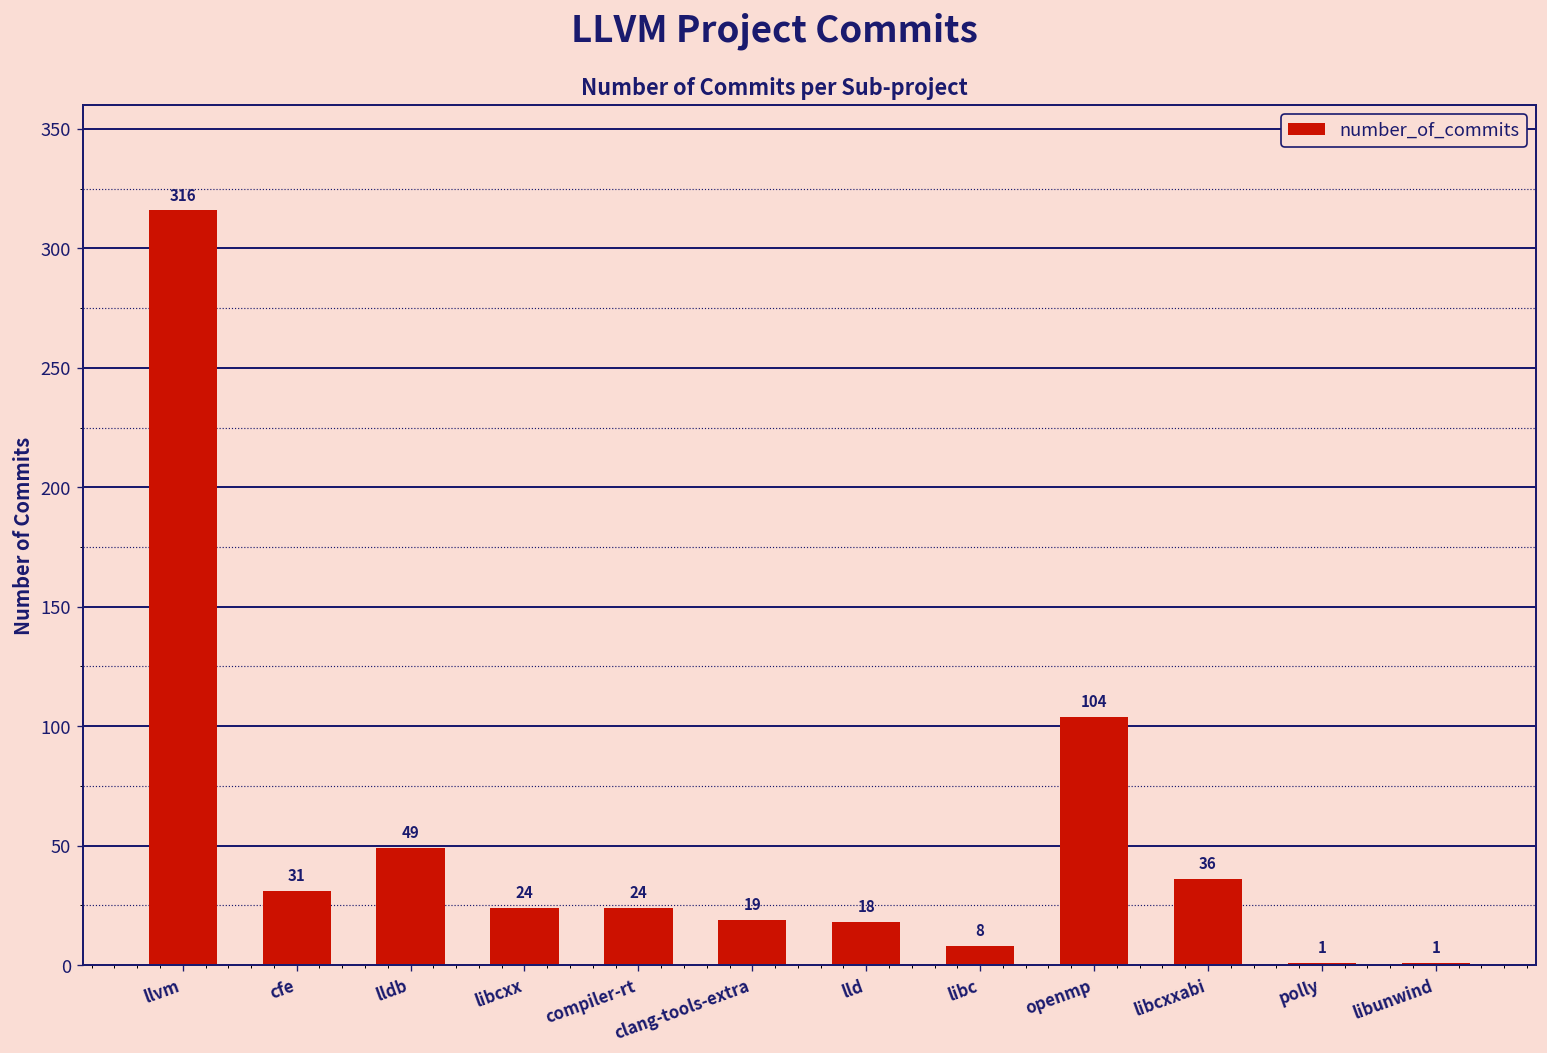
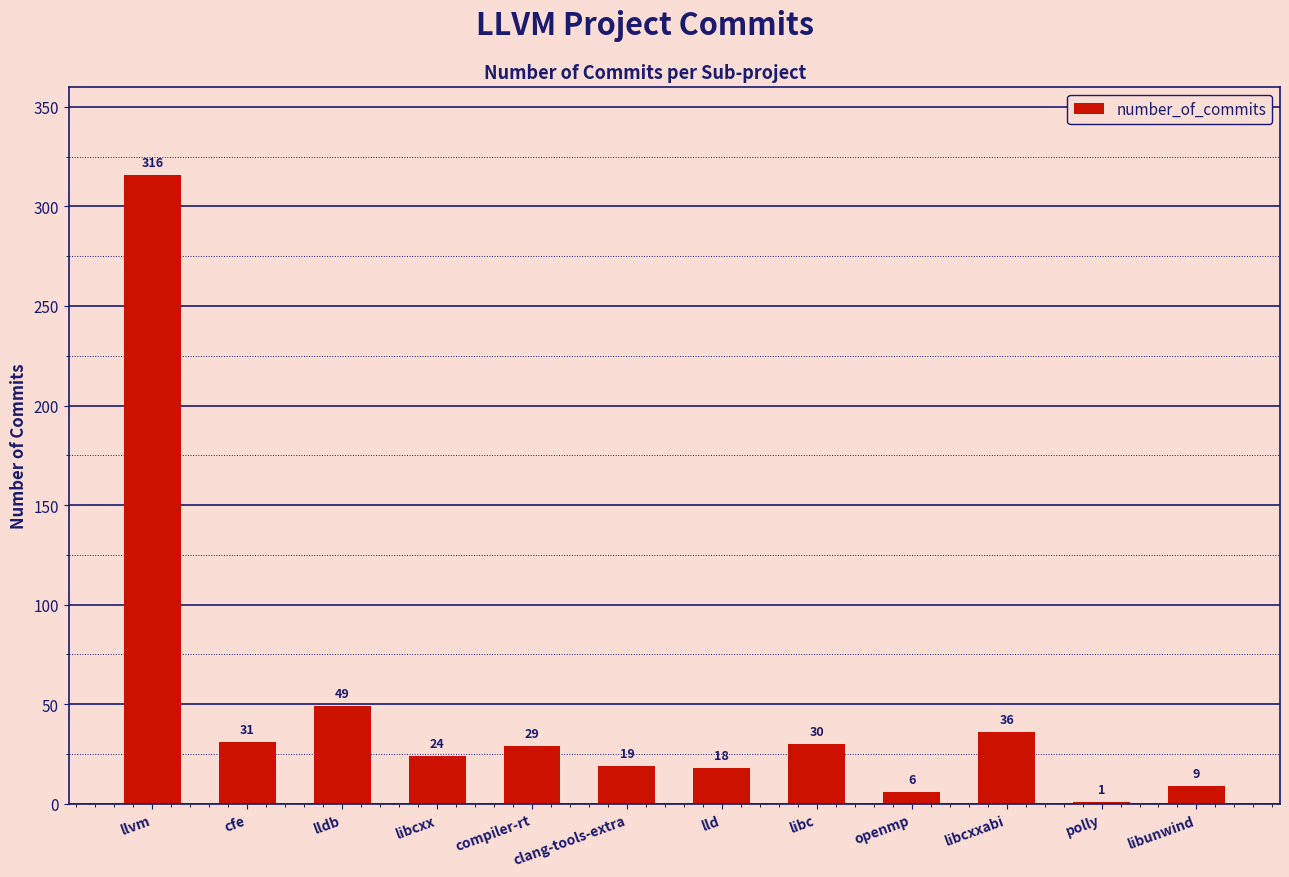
compiler-rt: 24 -> 29
libc: 8 -> 30
openmp: 104 -> 6
libunwind: 1 -> 9
